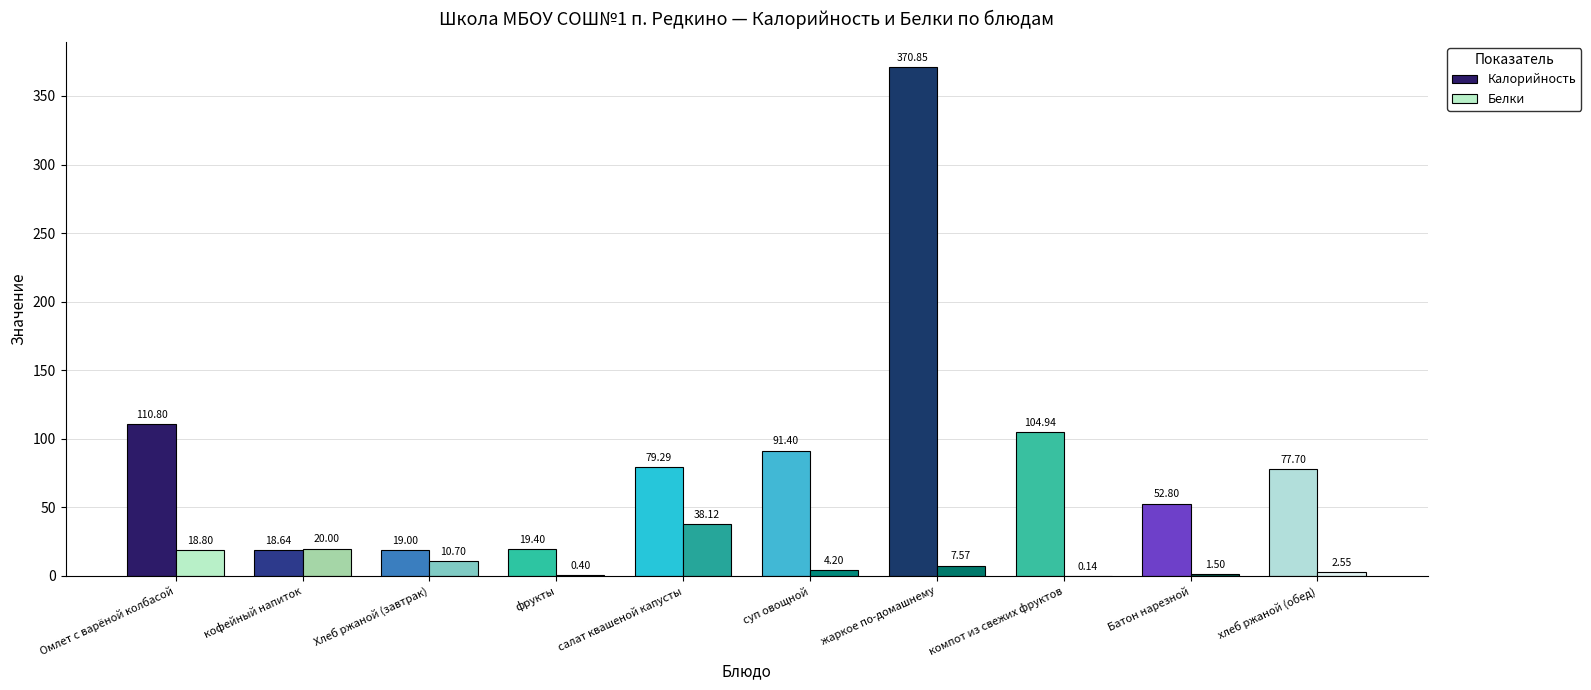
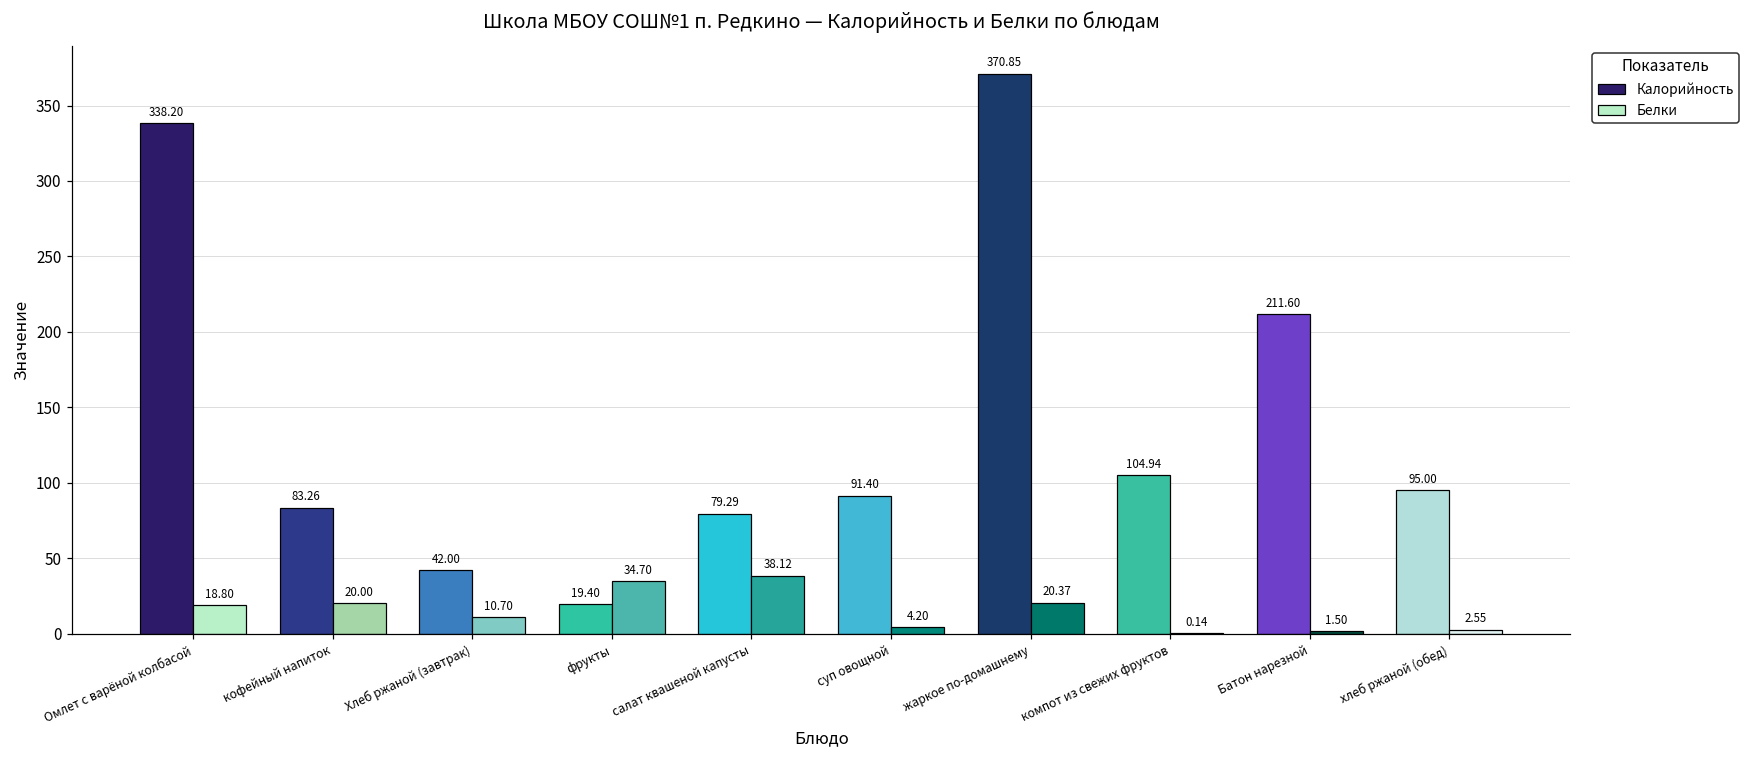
Калорийность, Омлет с варёной колбасой: 110.80 -> 338.20
Калорийность, кофейный напиток: 18.64 -> 83.26
Калорийность, Хлеб ржаной (завтрак): 19.00 -> 42.00
Белки, фрукты: 0.40 -> 34.70
Белки, жаркое по-домашнему: 7.57 -> 20.37
Калорийность, Батон нарезной: 52.80 -> 211.60
Калорийность, хлеб ржаной (обед): 77.70 -> 95.00
